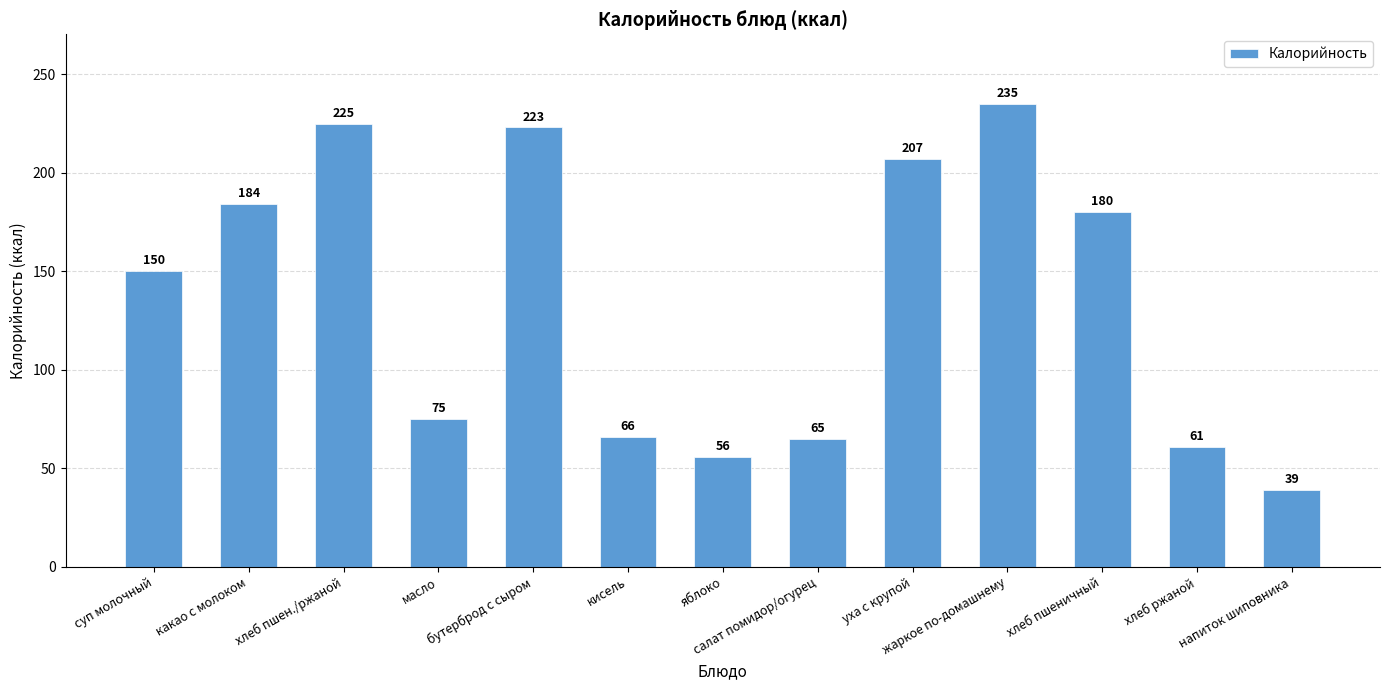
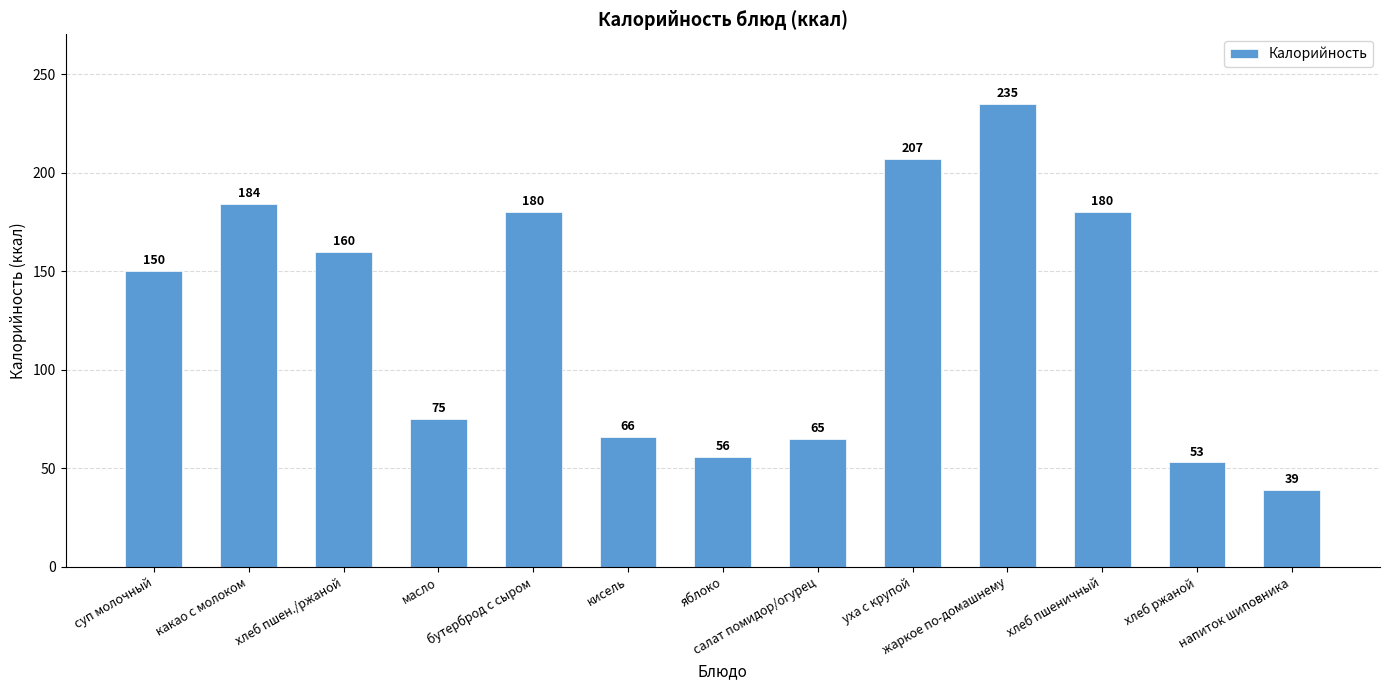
хлеб пшен./ржаной: 225 -> 160
бутерброд с сыром: 223 -> 180
хлеб ржаной: 61 -> 53
